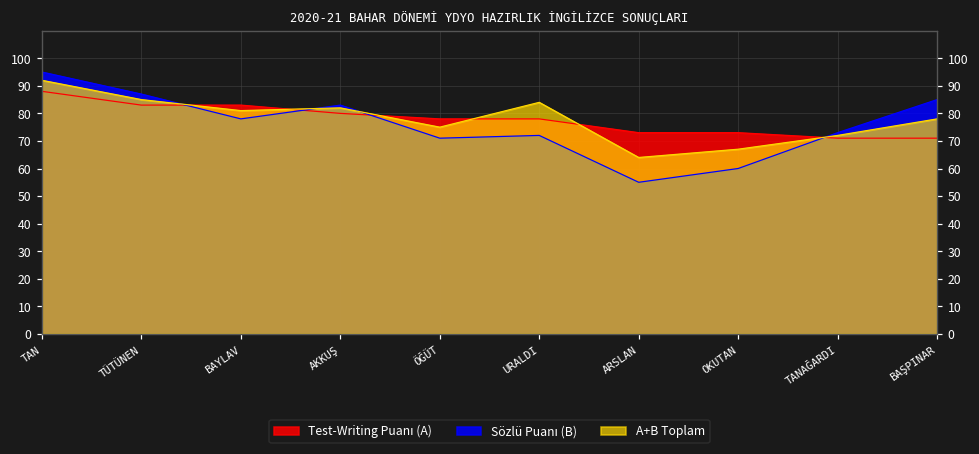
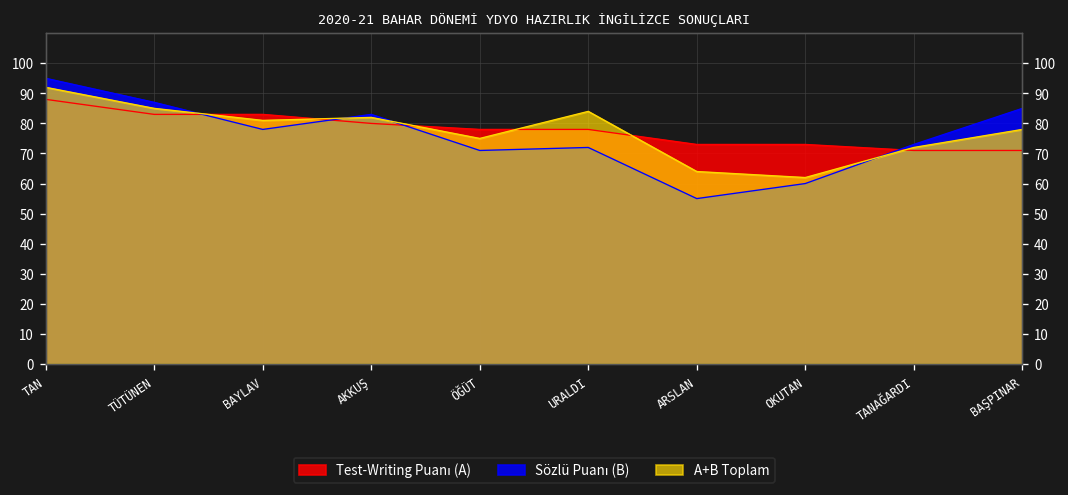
A+B Toplam, OKUTAN: 67 -> 62
